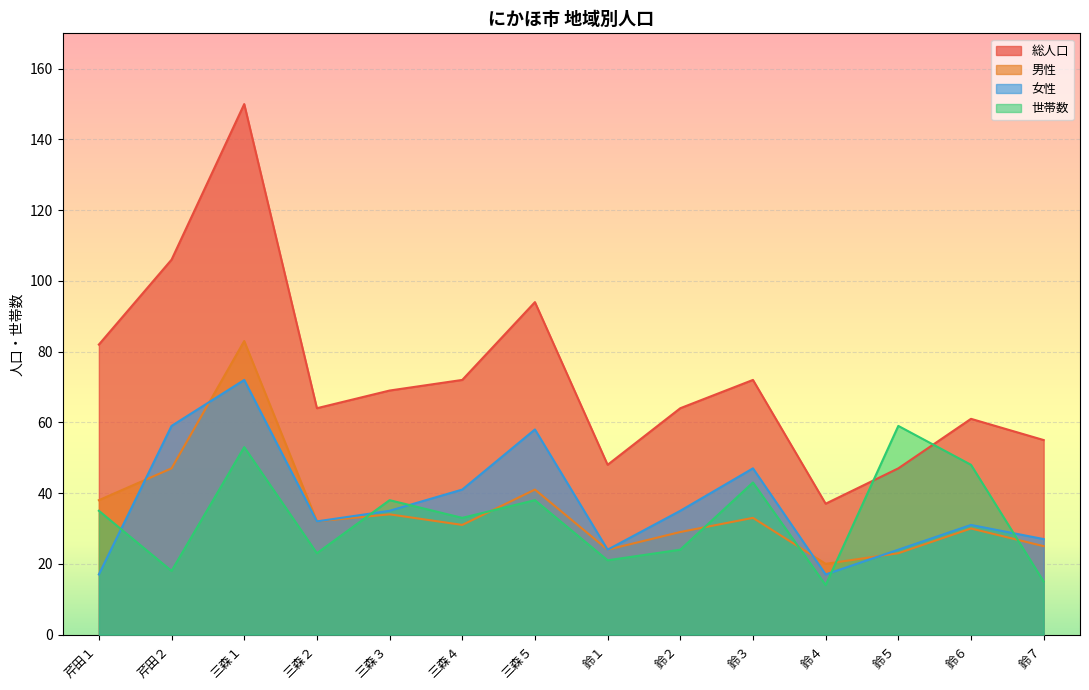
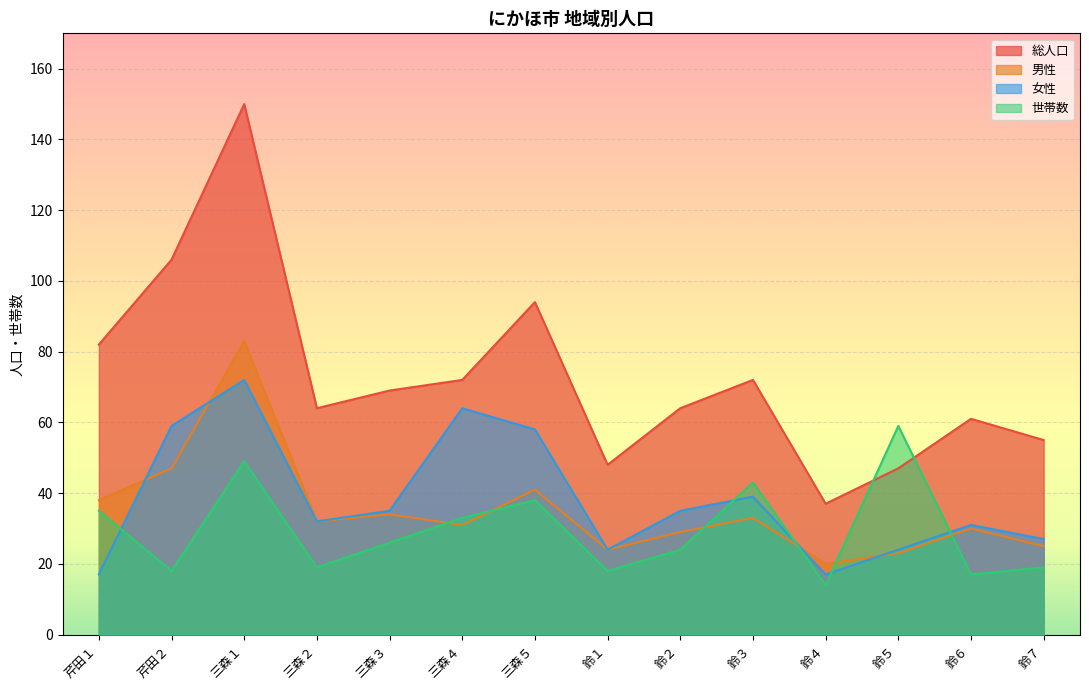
世帯数, 三森１: 53 -> 49
世帯数, 三森２: 23 -> 19
世帯数, 三森３: 38 -> 26
女性, 三森４: 41 -> 64
世帯数, 鈴１: 21 -> 18
女性, 鈴３: 47 -> 39
世帯数, 鈴６: 48 -> 17
世帯数, 鈴７: 15 -> 19
